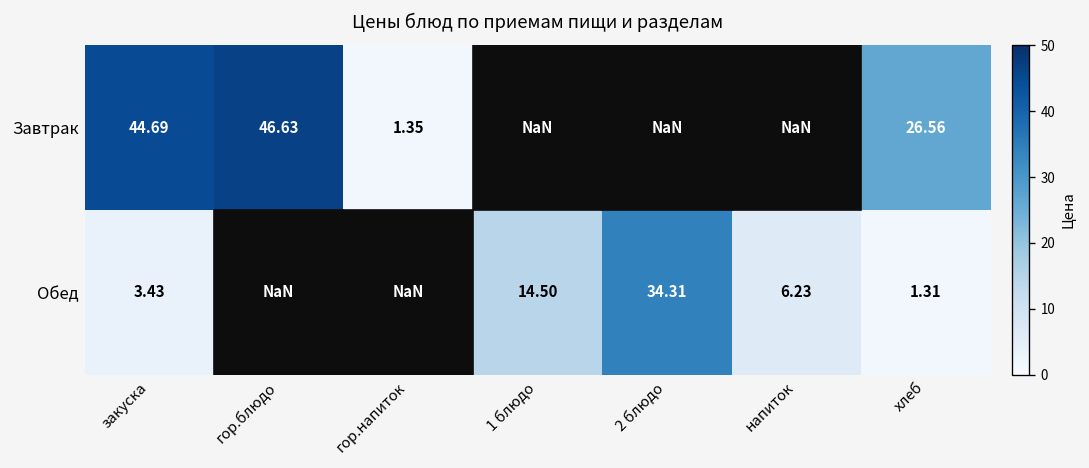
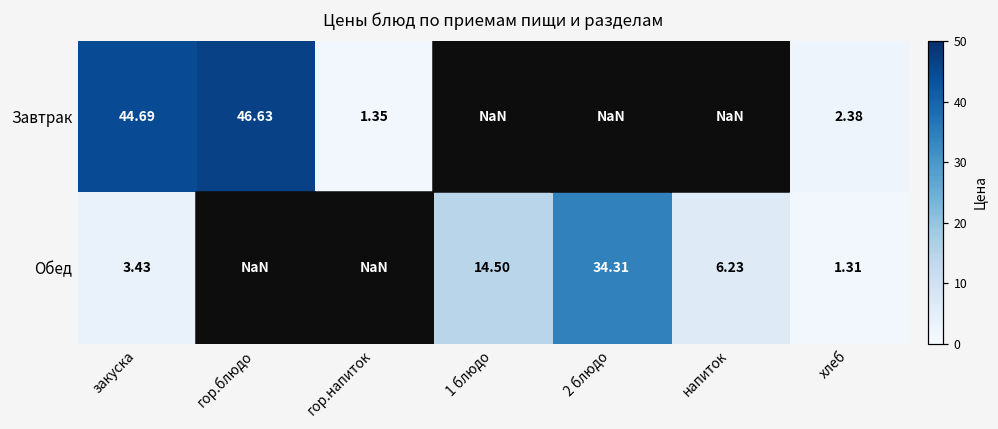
Завтрак, хлеб: 26.56 -> 2.38
